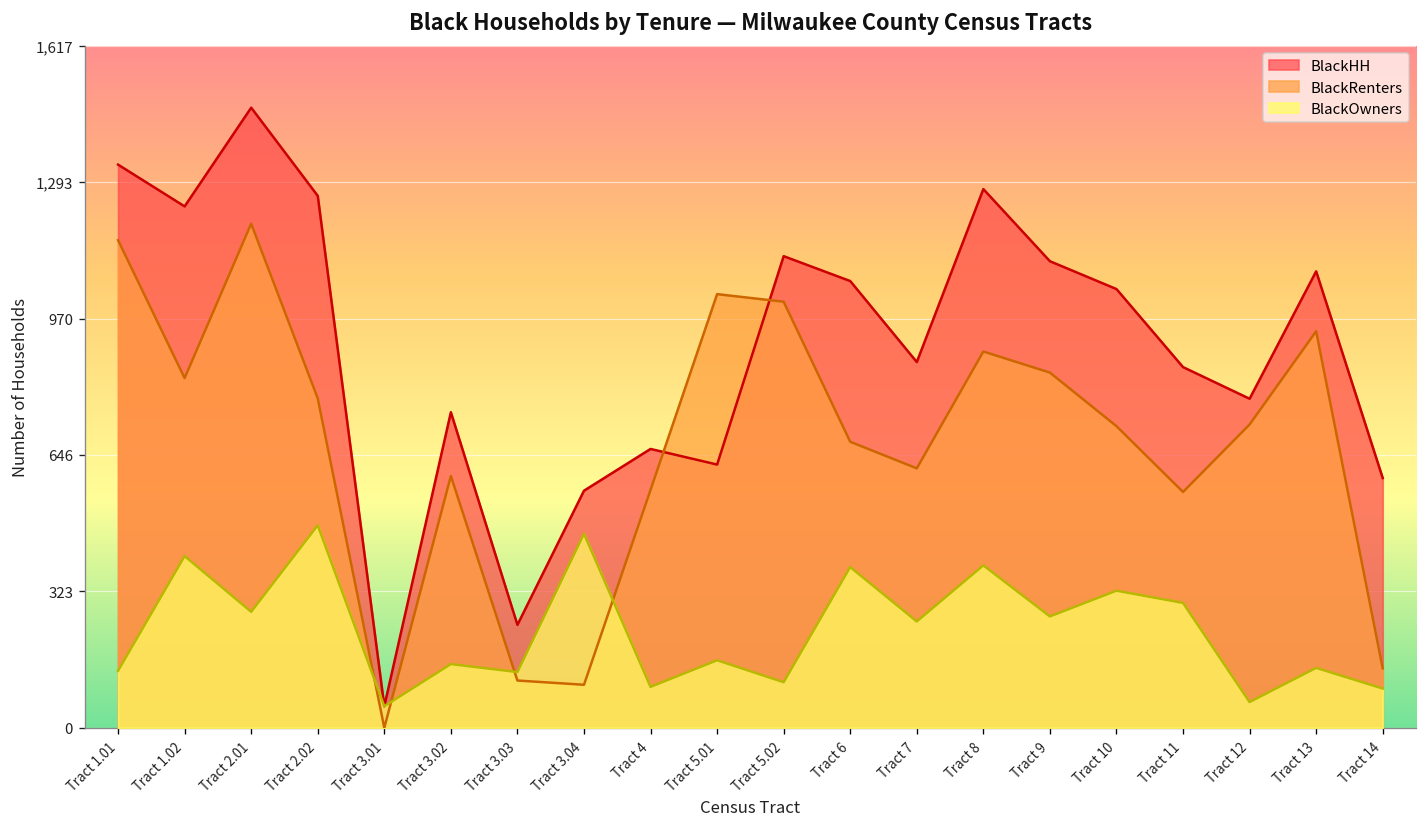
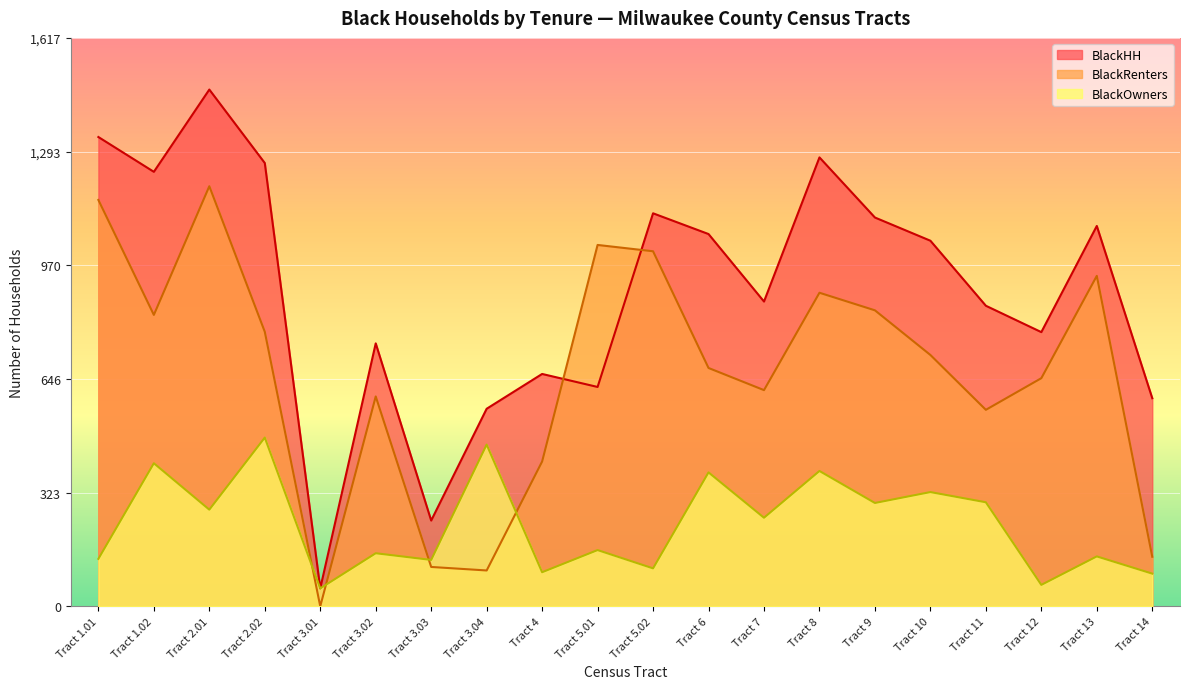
BlackRenters, Tract 4: 560 -> 410
BlackOwners, Tract 9: 260 -> 290
BlackRenters, Tract 12: 720 -> 650
